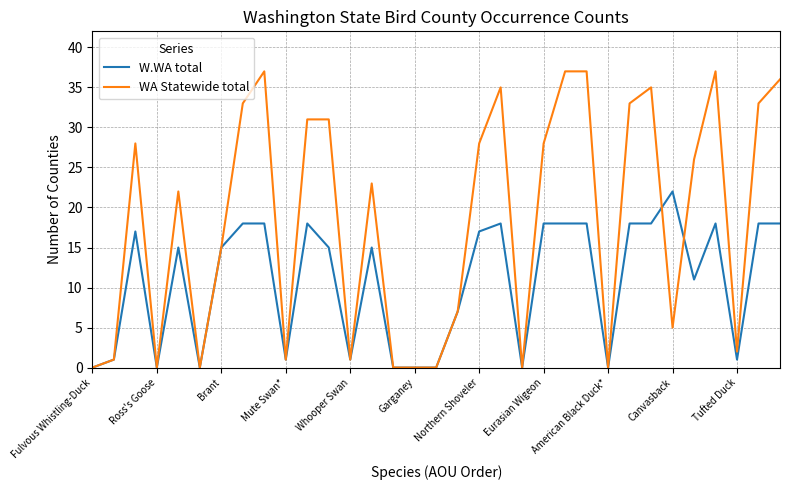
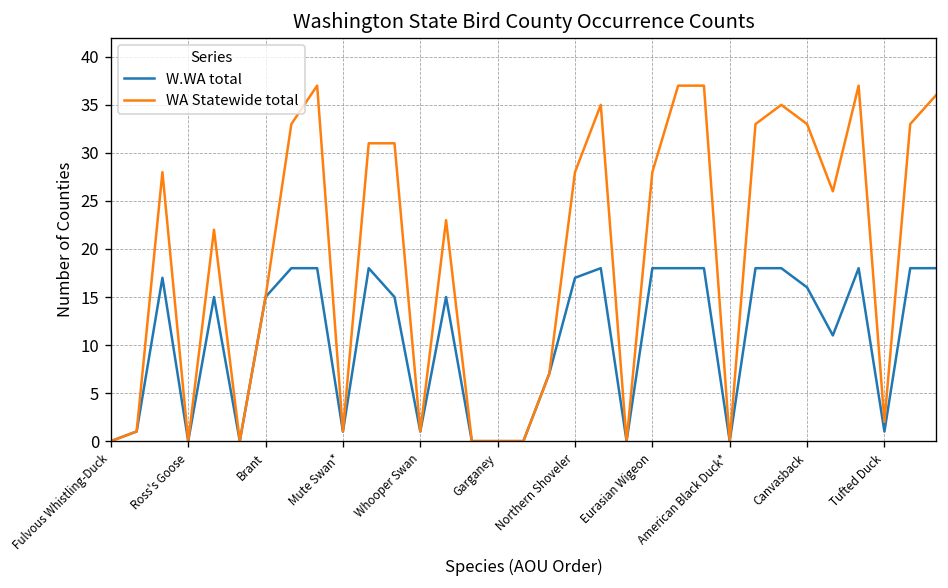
W.WA total, Canvasback: 22 -> 16
WA Statewide total, Canvasback: 5 -> 33
